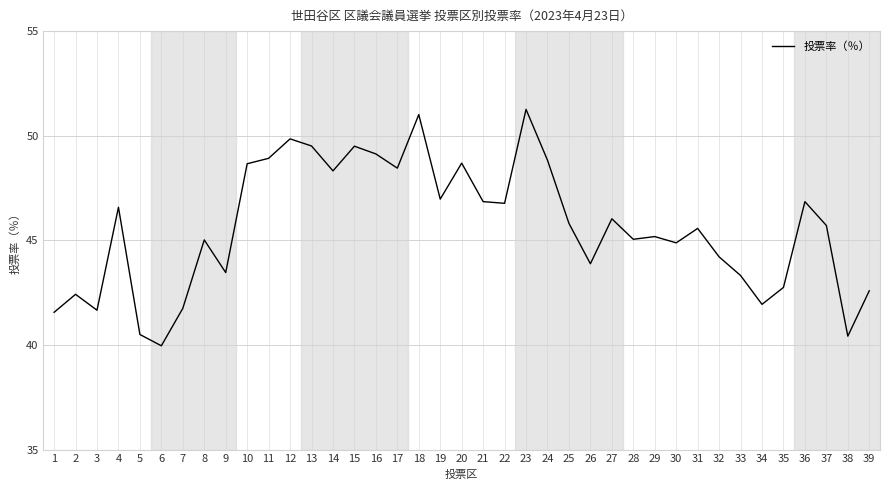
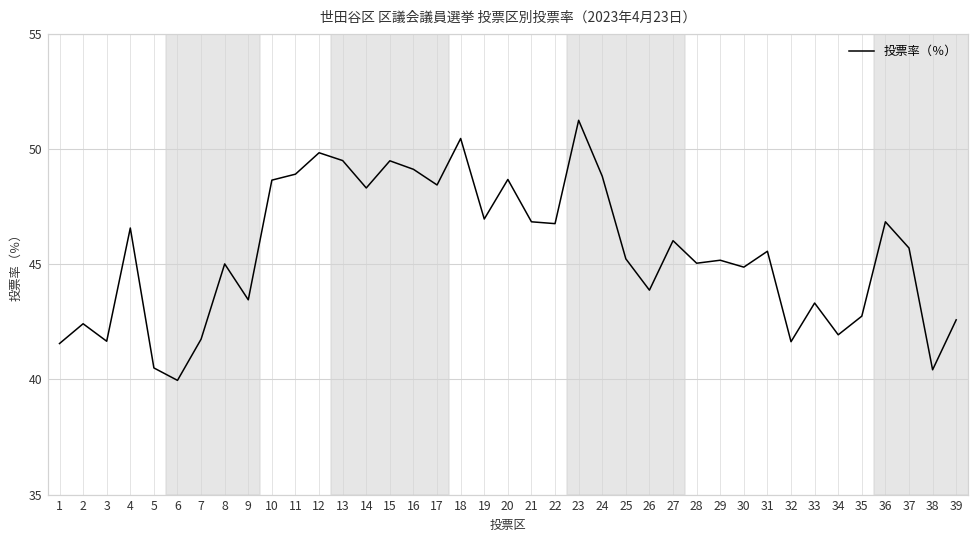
18: 51.0 -> 50.5
25: 45.8 -> 45.2
32: 44.2 -> 41.6
